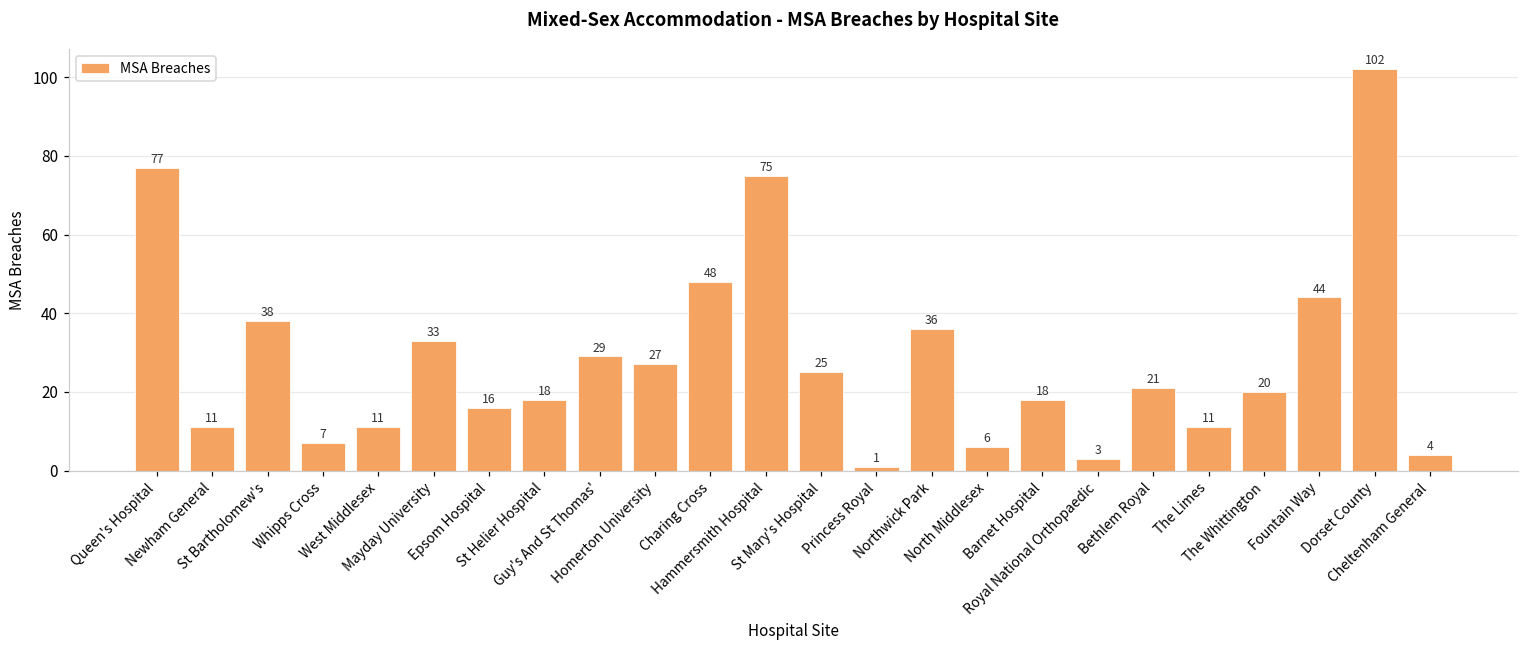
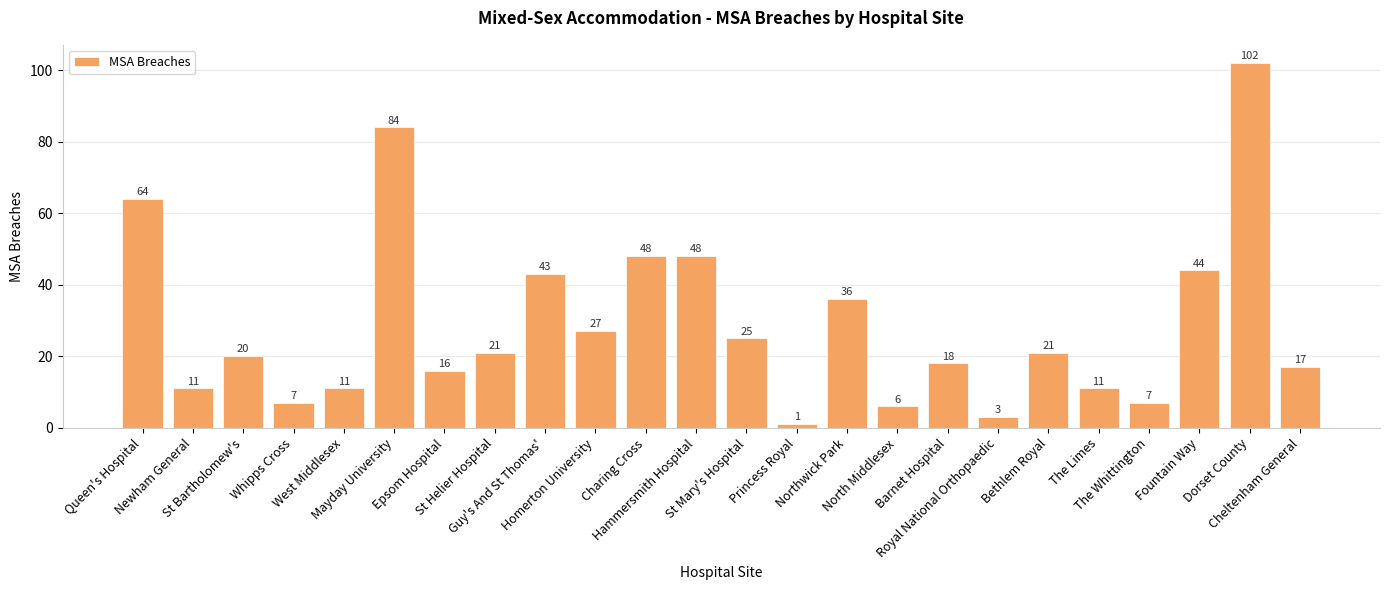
Queen's Hospital: 77 -> 64
St Bartholomew's: 38 -> 20
Mayday University: 33 -> 84
St Helier Hospital: 18 -> 21
Guy's And St Thomas': 29 -> 43
Hammersmith Hospital: 75 -> 48
The Whittington: 20 -> 7
Cheltenham General: 4 -> 17
